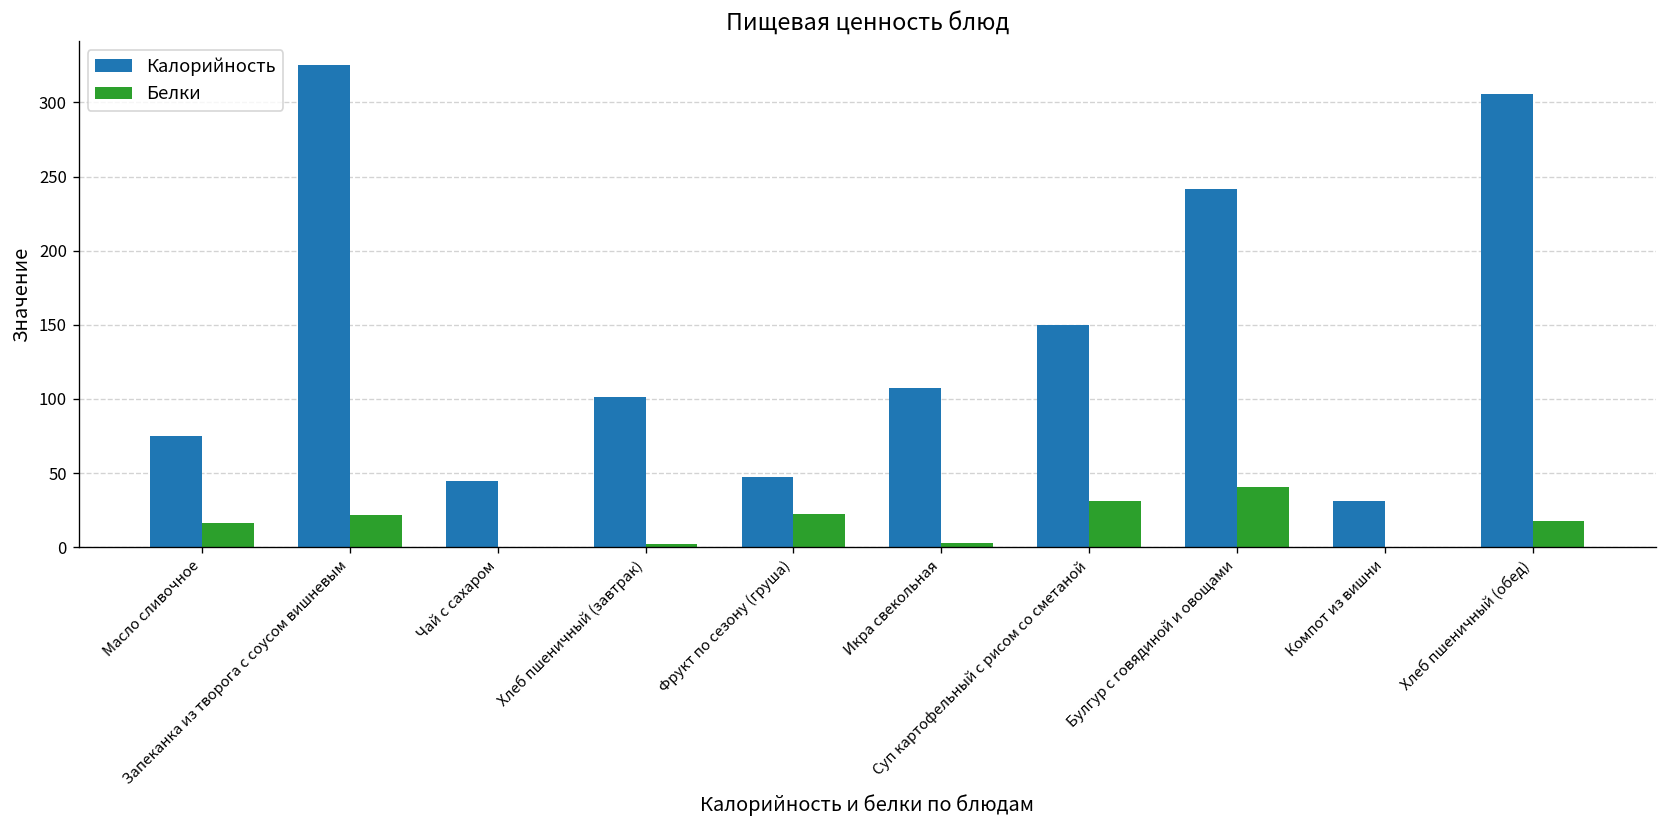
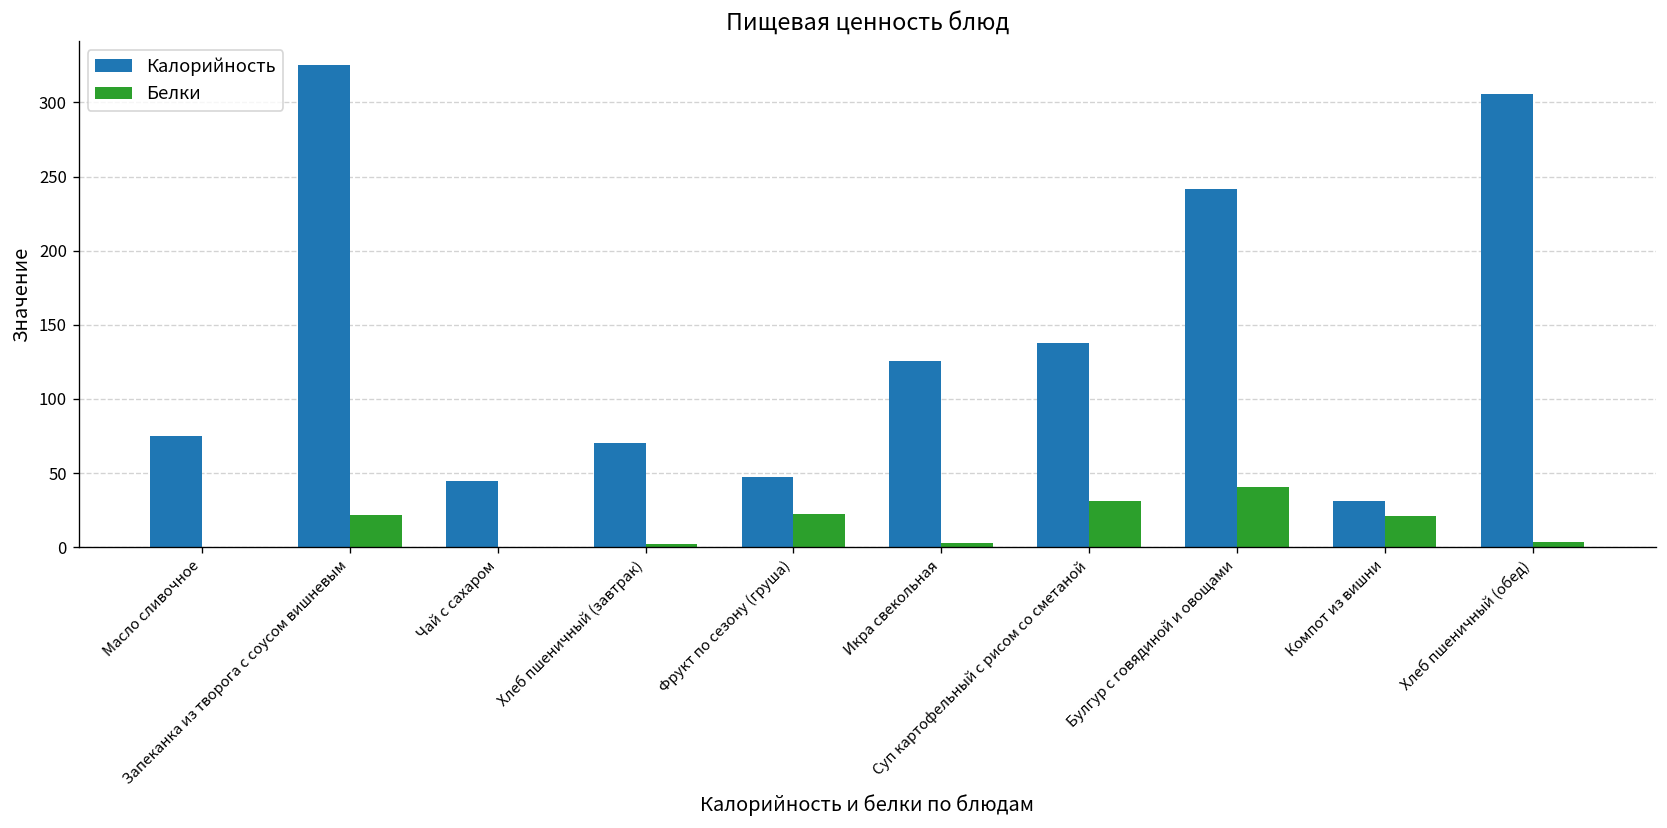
Белки, Масло сливочное: 16 -> 0
Калорийность, Хлеб пшеничный (завтрак): 101 -> 71
Калорийность, Икра свекольная: 108 -> 125
Калорийность, Суп картофельный с рисом со сметаной: 150 -> 137
Белки, Компот из вишни: 0 -> 21
Белки, Хлеб пшеничный (обед): 18 -> 3
